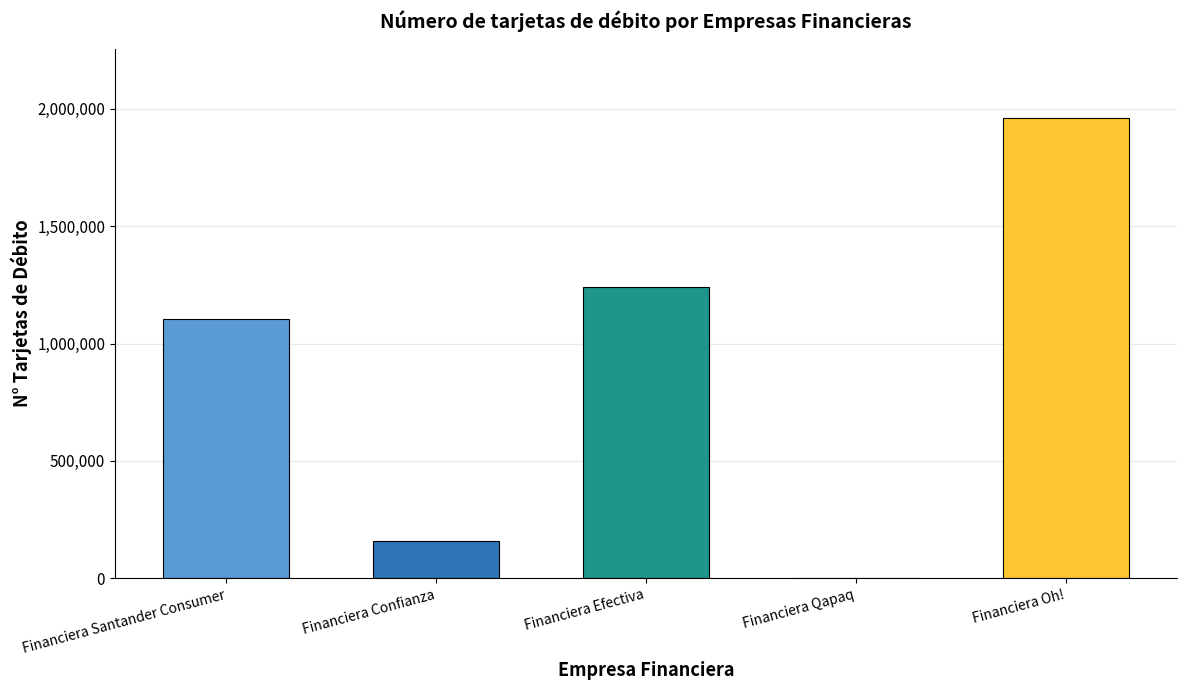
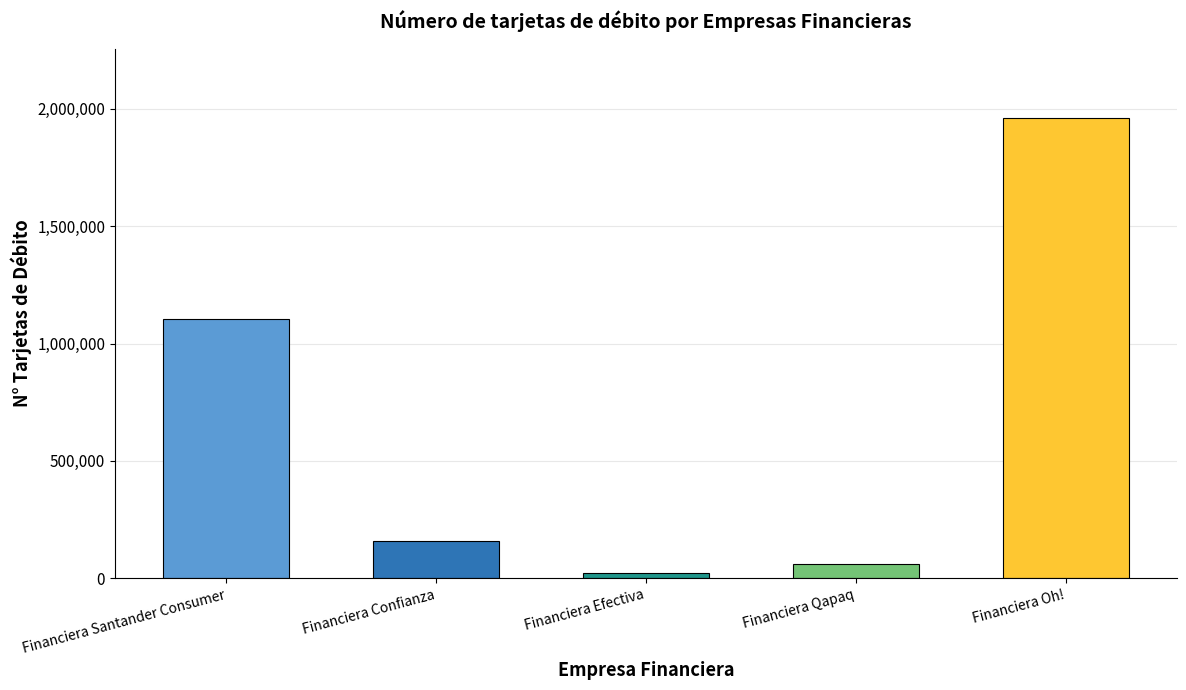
Financiera Efectiva: 1,240,000 -> 20,000
Financiera Qapaq: 0 -> 60,000
